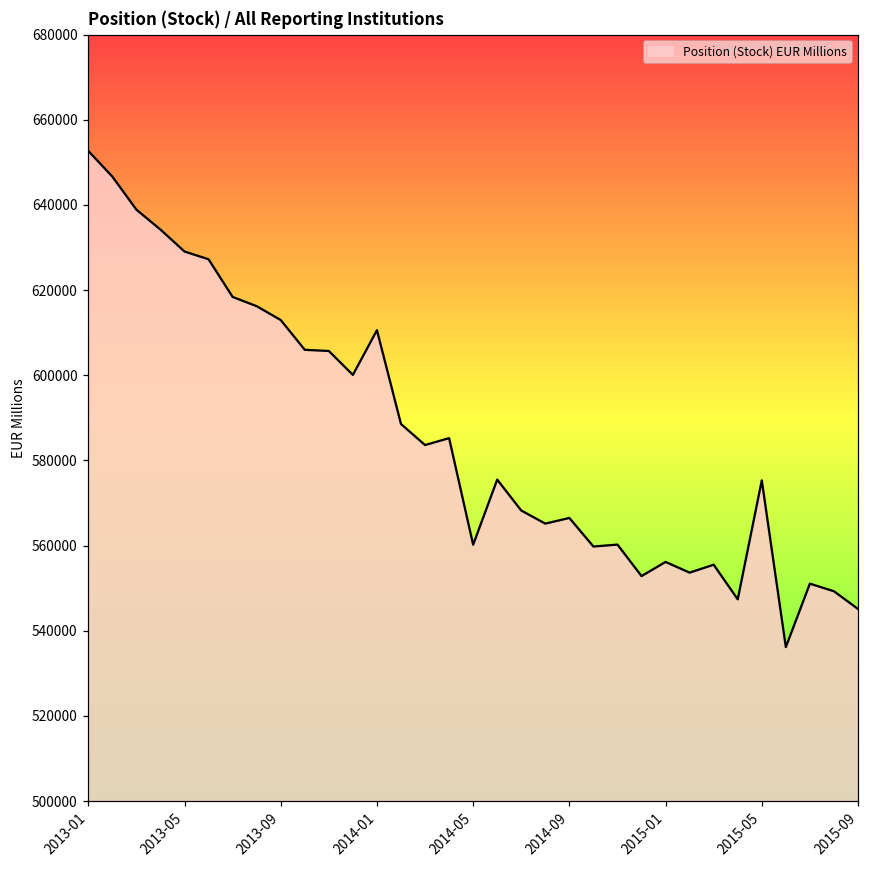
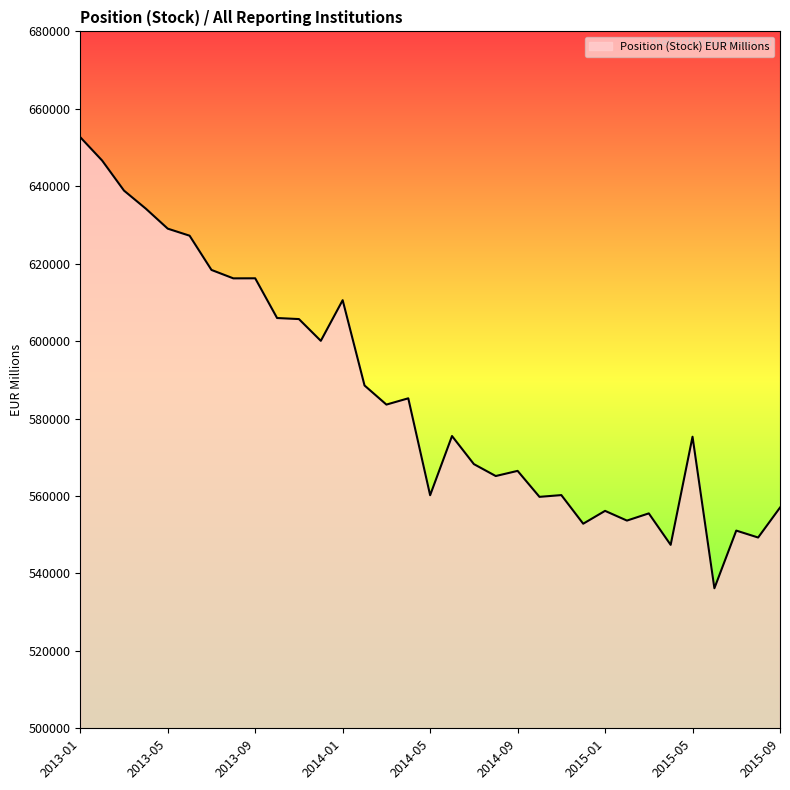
2013-09: 613000 -> 616000
2015-09: 545000 -> 557000
